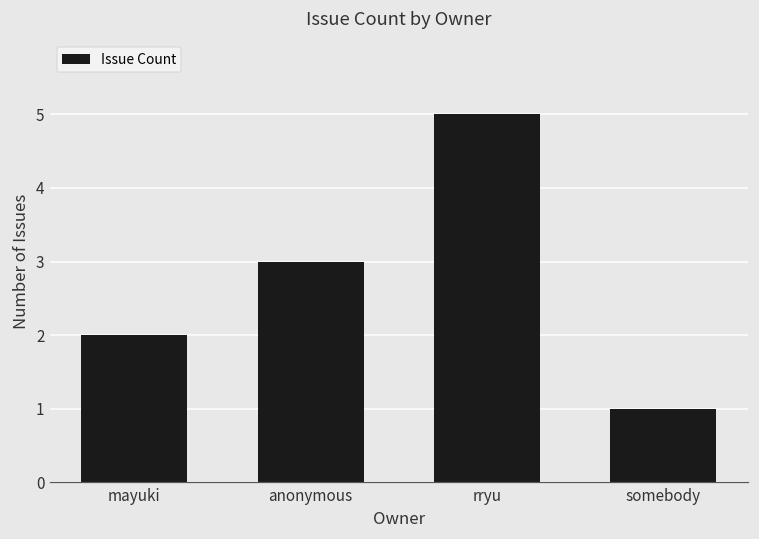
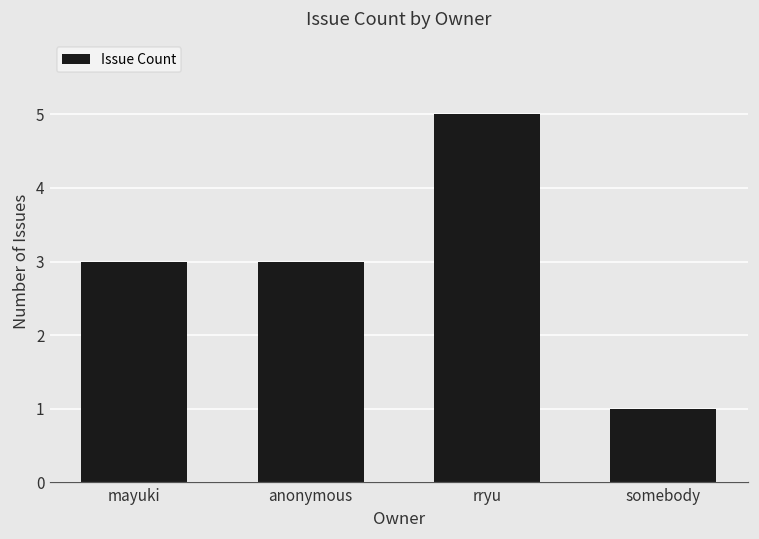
mayuki: 2 -> 3
